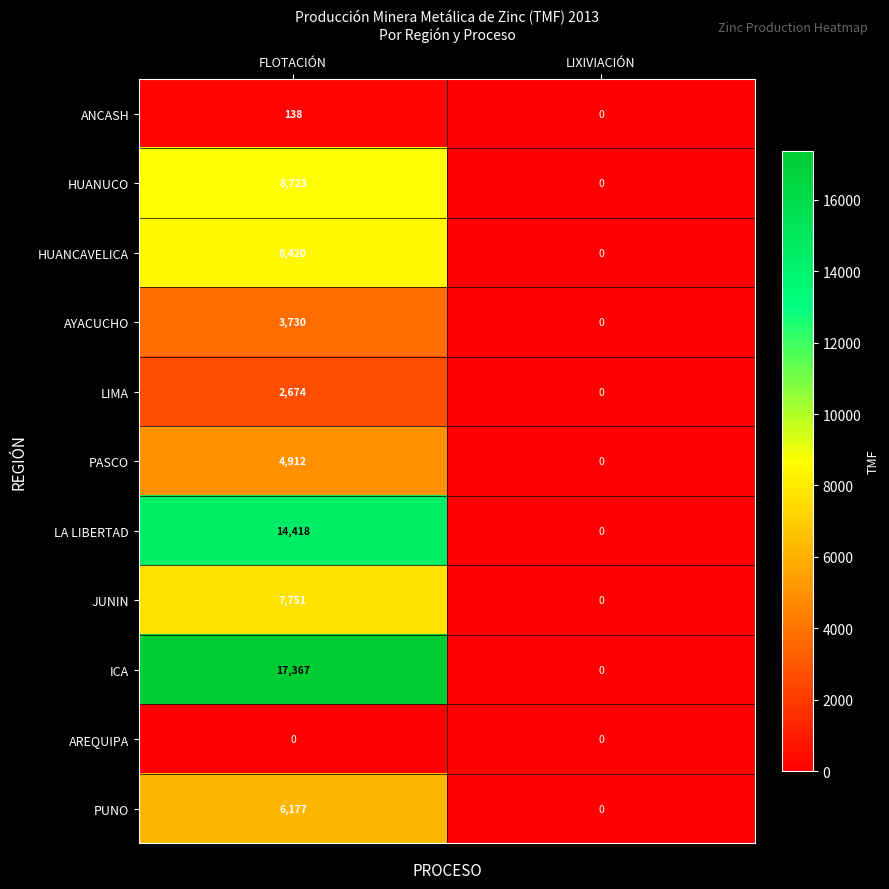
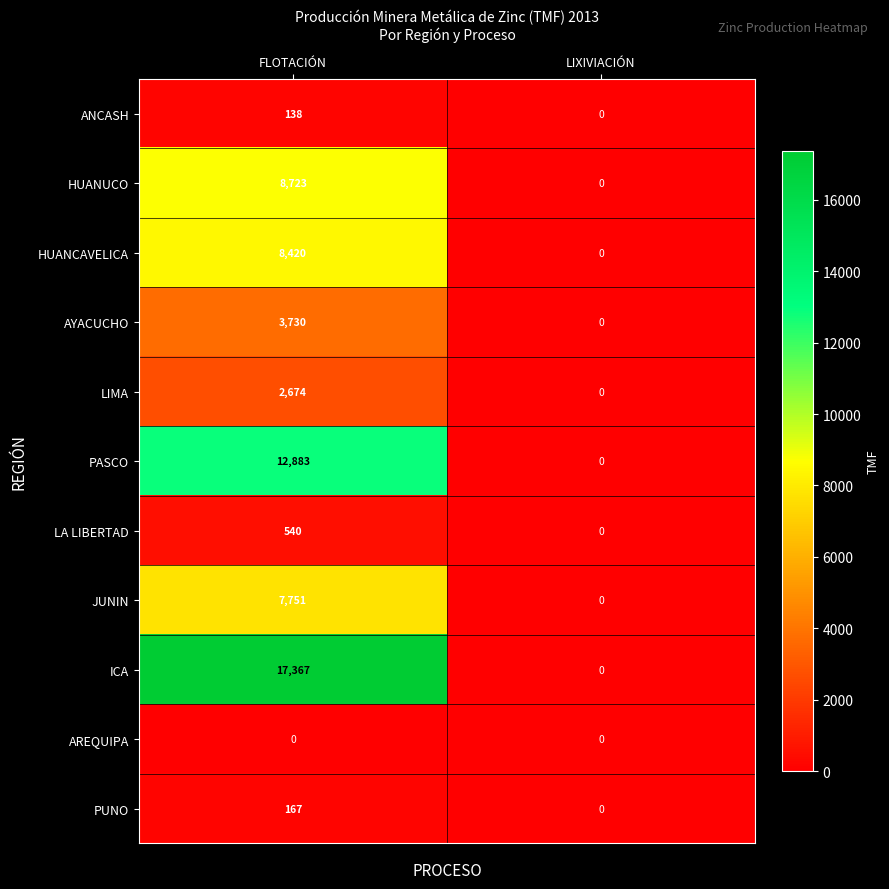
PASCO, FLOTACIÓN: 4,912 -> 12,883
LA LIBERTAD, FLOTACIÓN: 14,418 -> 540
PUNO, FLOTACIÓN: 6,177 -> 167
